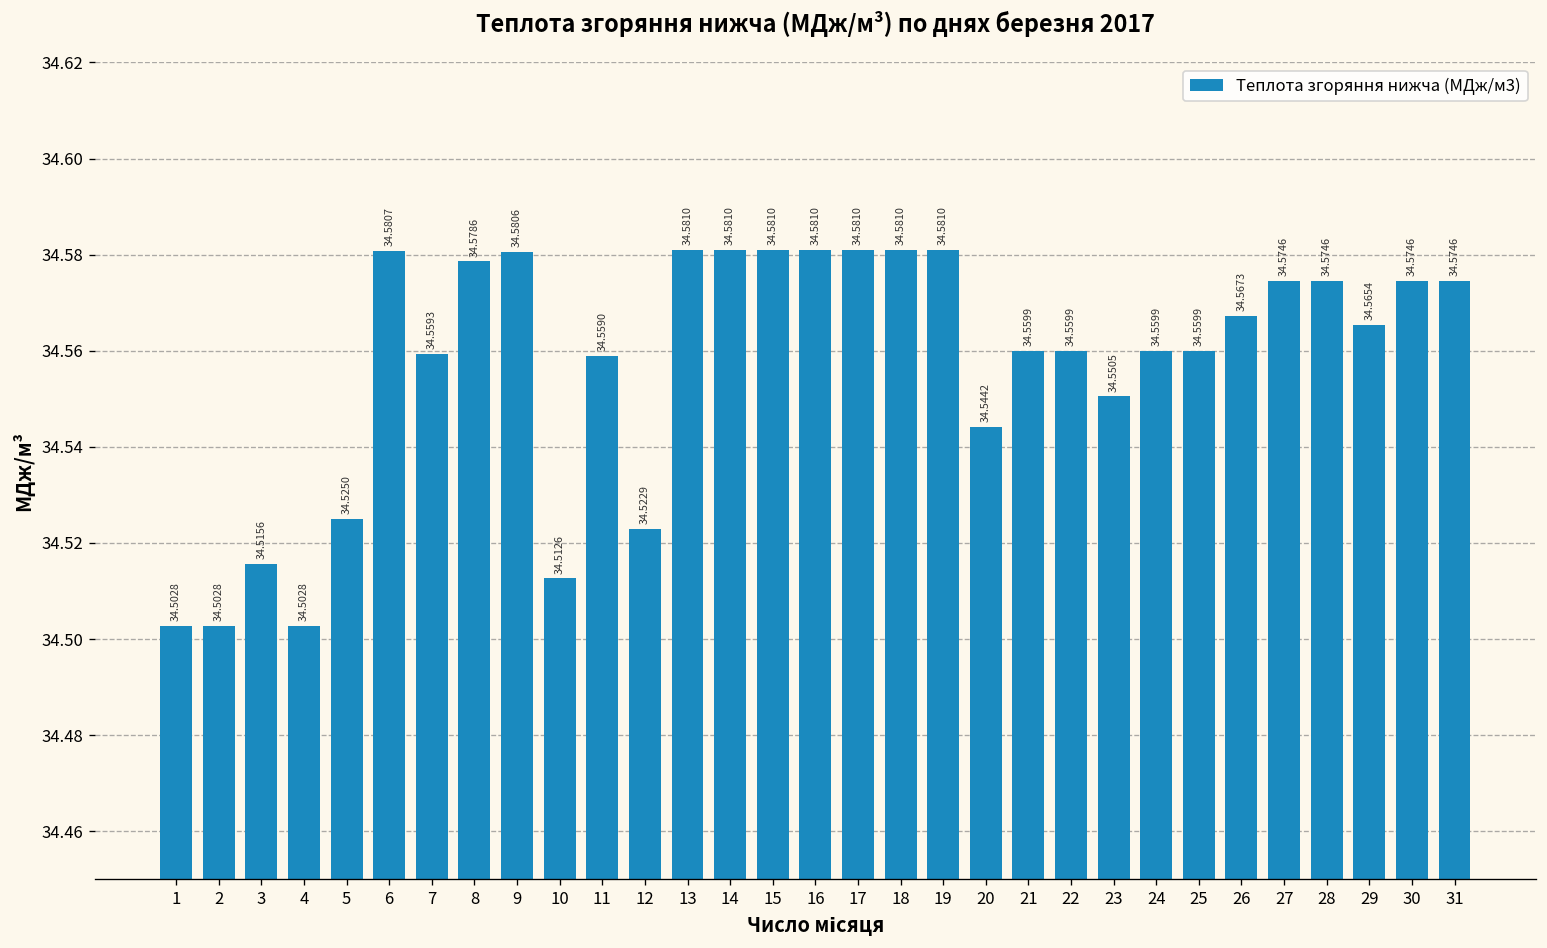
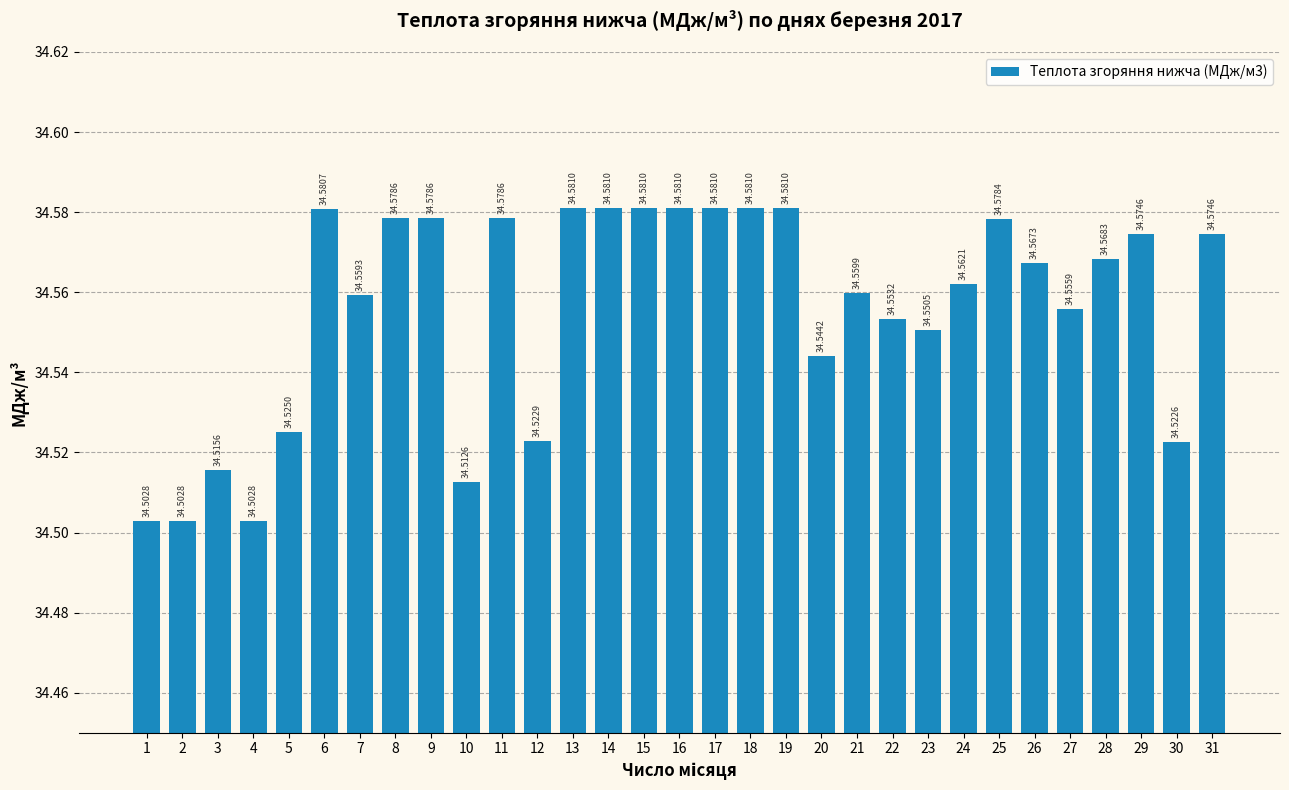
9: 34.5806 -> 34.5786
11: 34.5590 -> 34.5786
22: 34.5599 -> 34.5532
24: 34.5599 -> 34.5621
25: 34.5599 -> 34.5784
27: 34.5746 -> 34.5559
28: 34.5746 -> 34.5683
29: 34.5654 -> 34.5746
30: 34.5746 -> 34.5226
